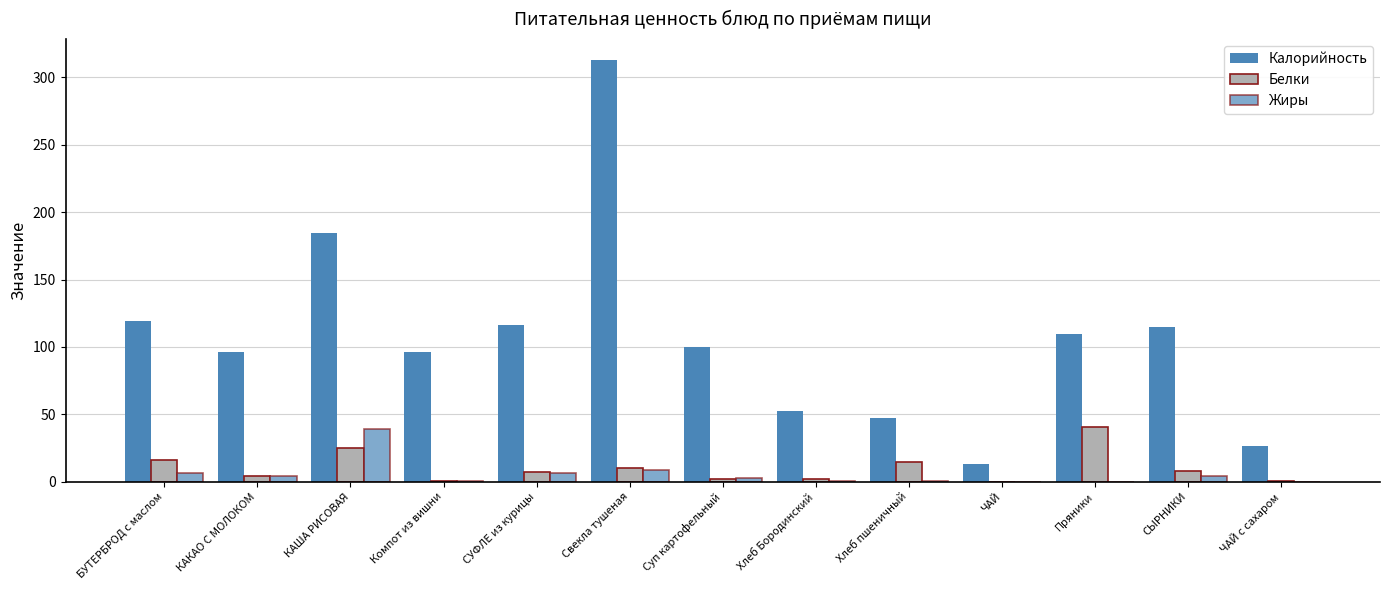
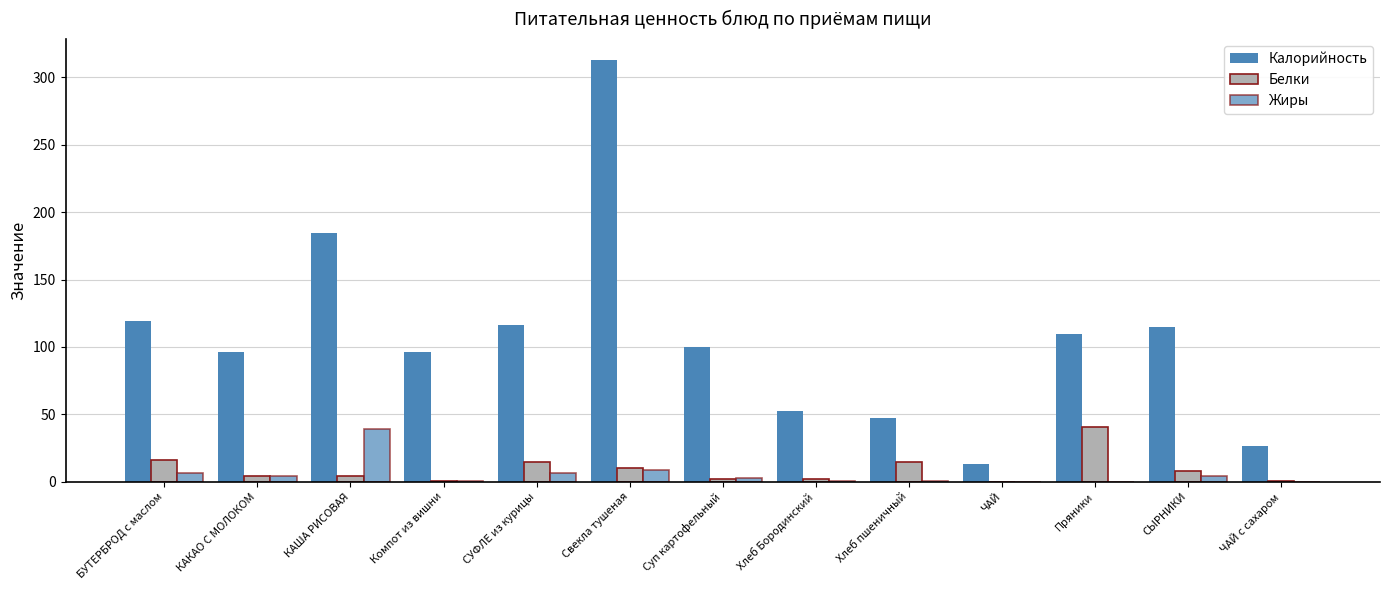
Белки, КАША РИСОВАЯ: 25 -> 4
Белки, СУФЛЕ из курицы: 7 -> 14
